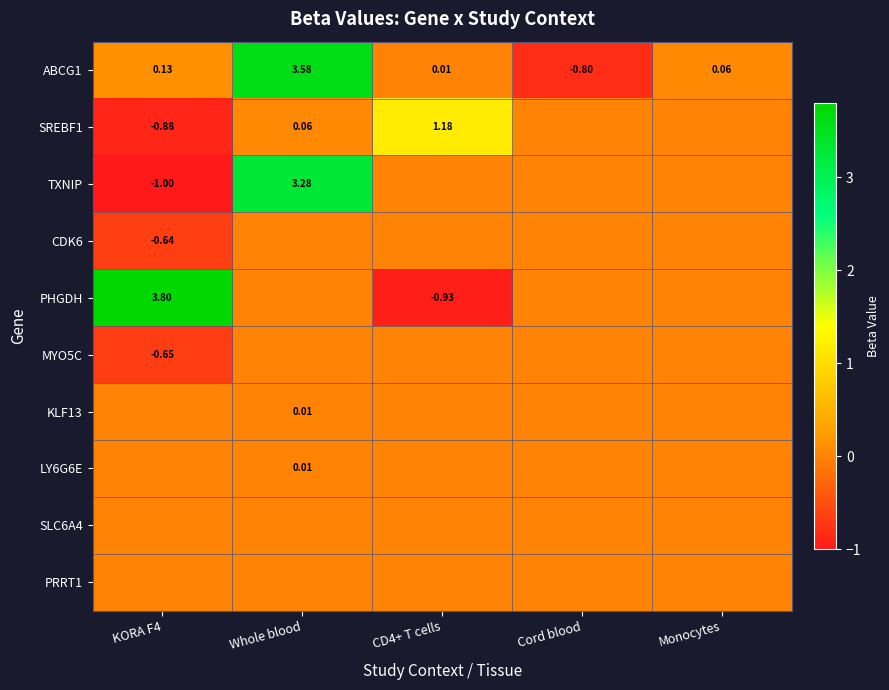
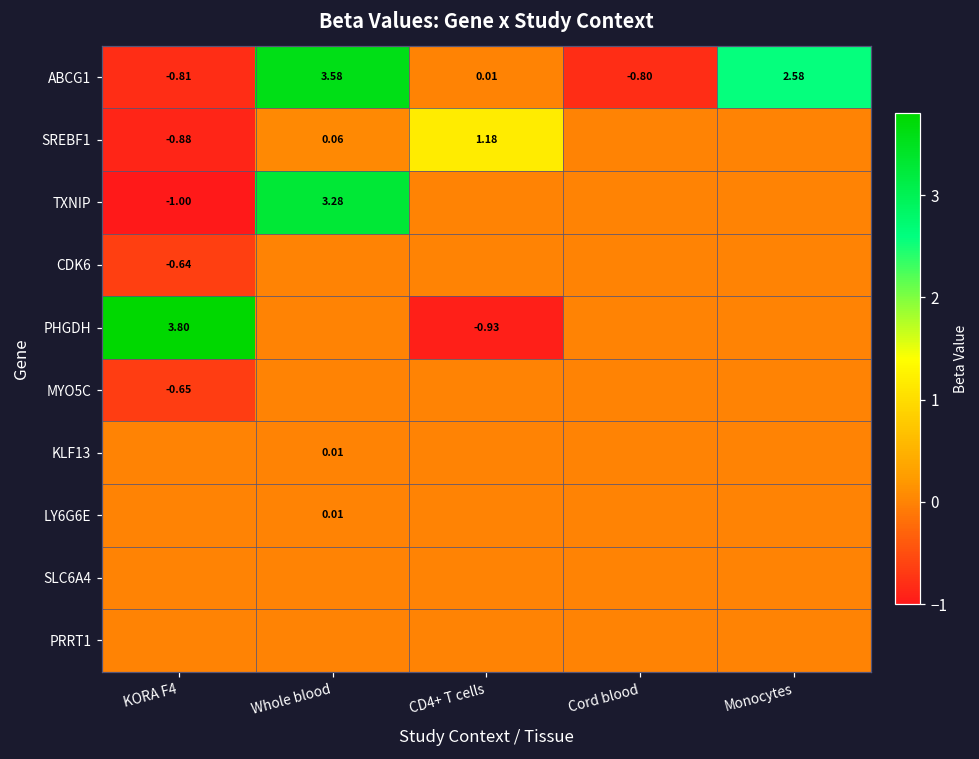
ABCG1, KORA F4: 0.13 -> -0.81
ABCG1, Monocytes: 0.06 -> 2.58
